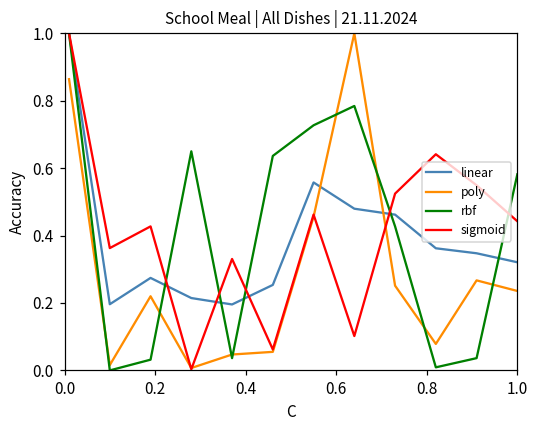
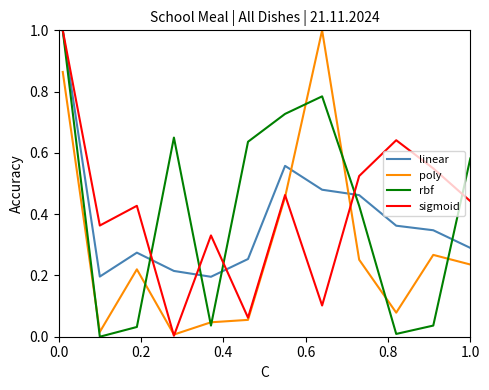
linear, 1.0: 0.32 -> 0.29
